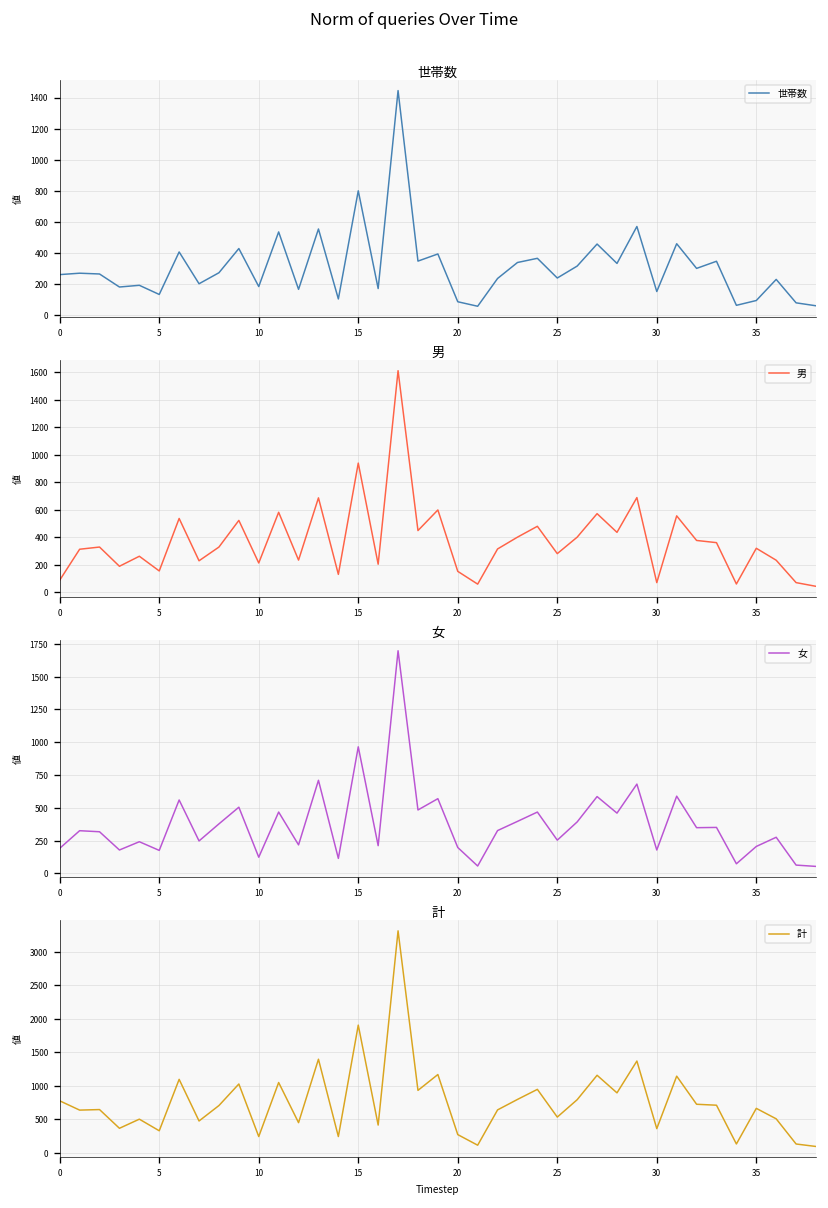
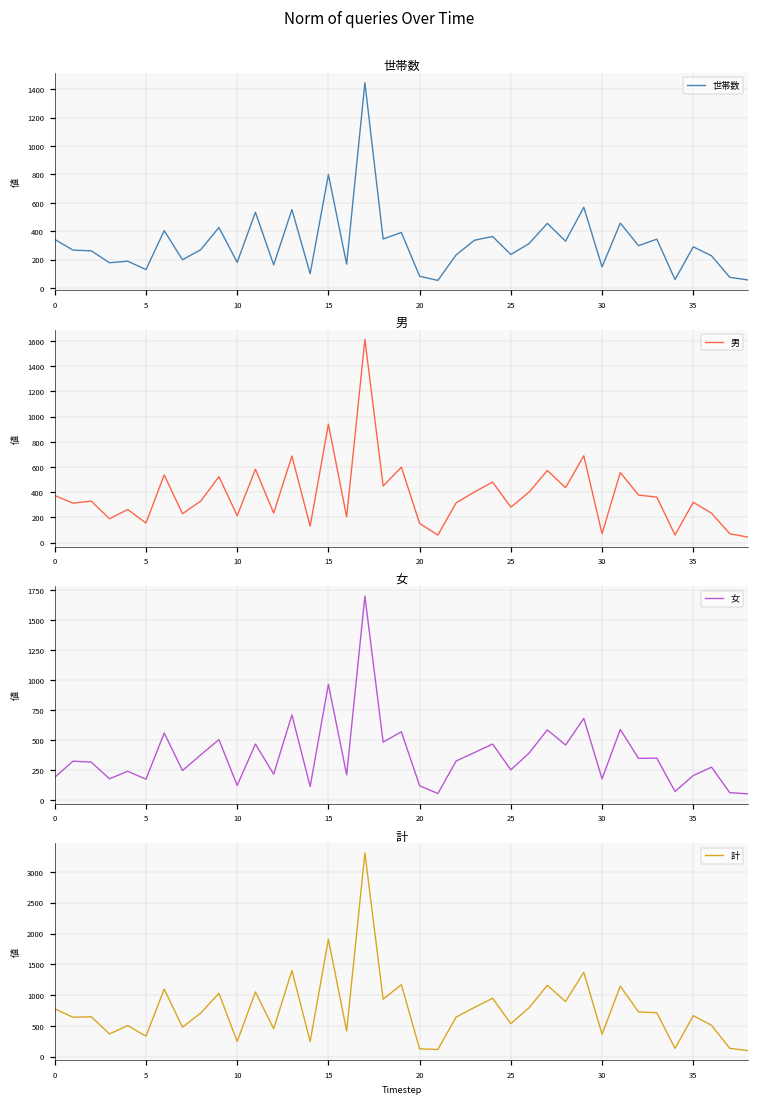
世帯数, 0: 260 -> 340
世帯数, 35: 90 -> 290
男, 0: 90 -> 370
女, 20: 200 -> 120
計, 20: 300 -> 100
